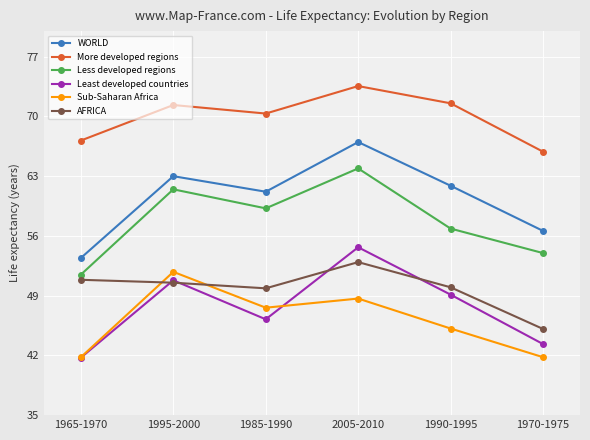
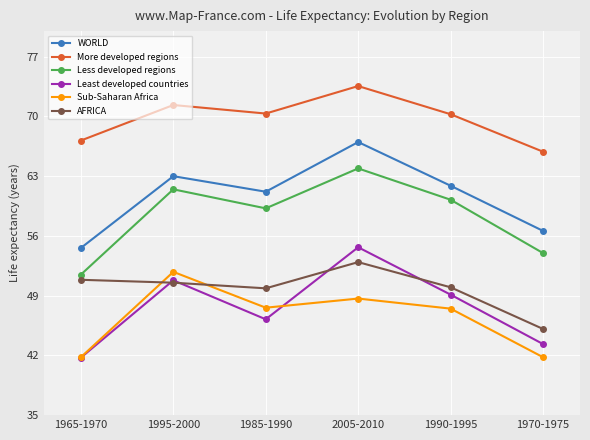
WORLD, 1965-1970: 53 -> 55
More developed regions, 1990-1995: 72 -> 70
Less developed regions, 1990-1995: 57 -> 60
Sub-Saharan Africa, 1990-1995: 45 -> 47
